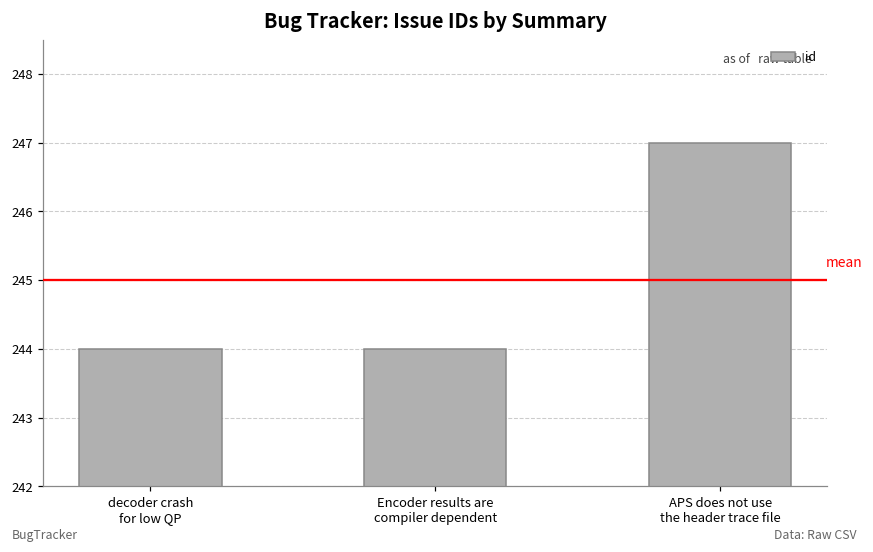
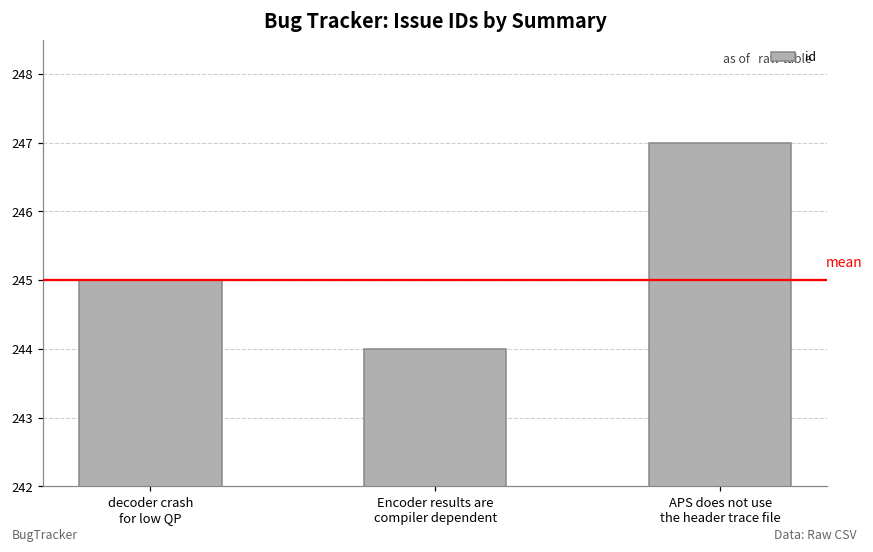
decoder crash for low QP: 244 -> 245
